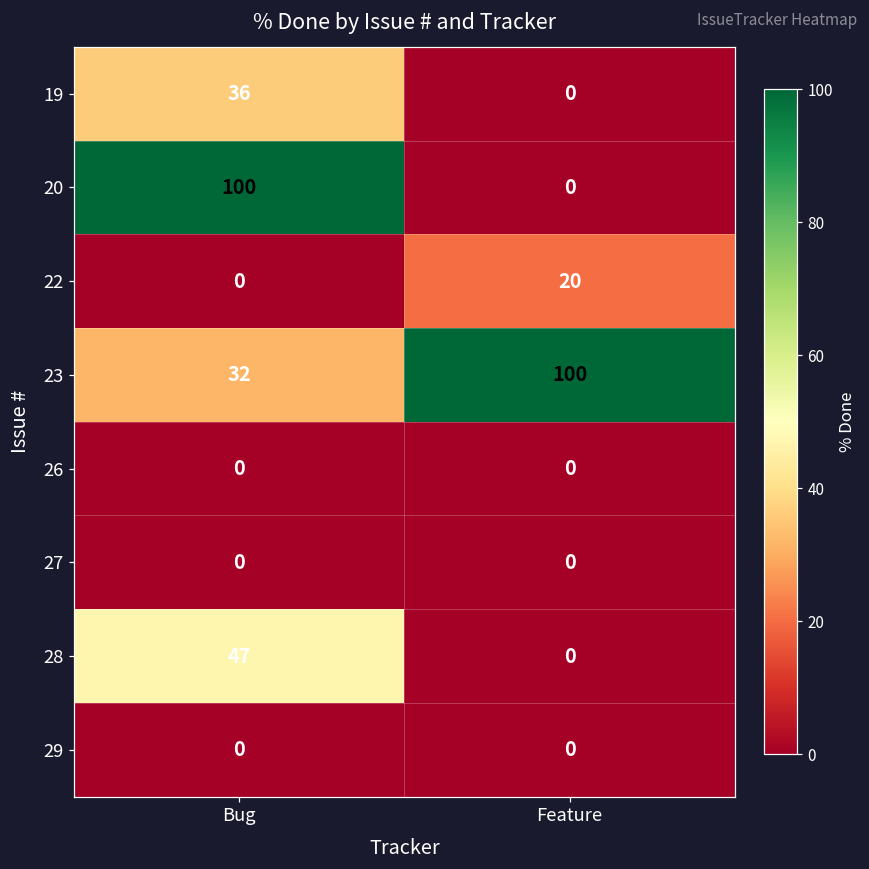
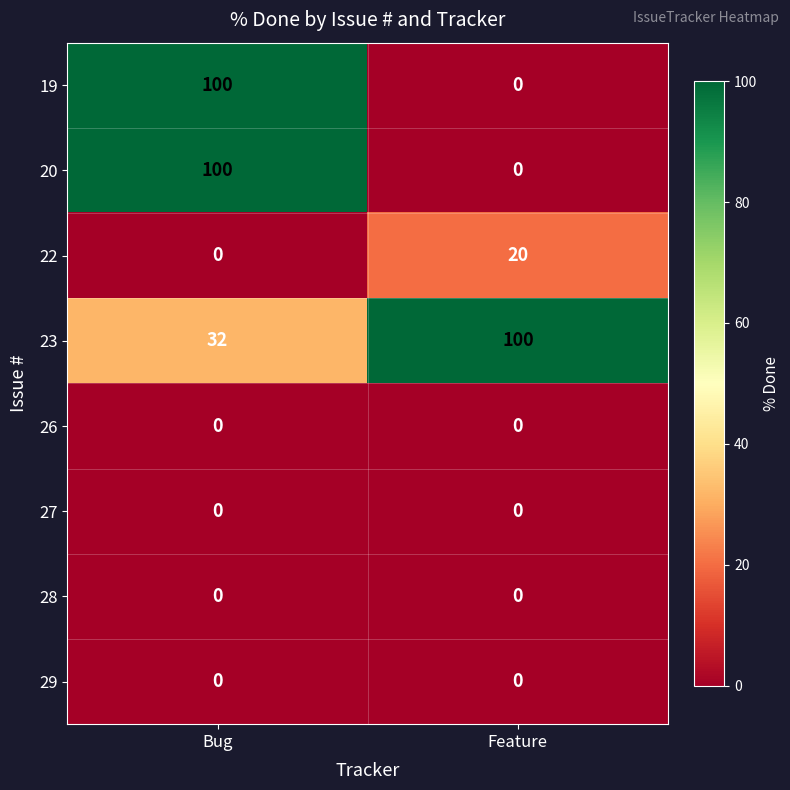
19, Bug: 36 -> 100
28, Bug: 47 -> 0
